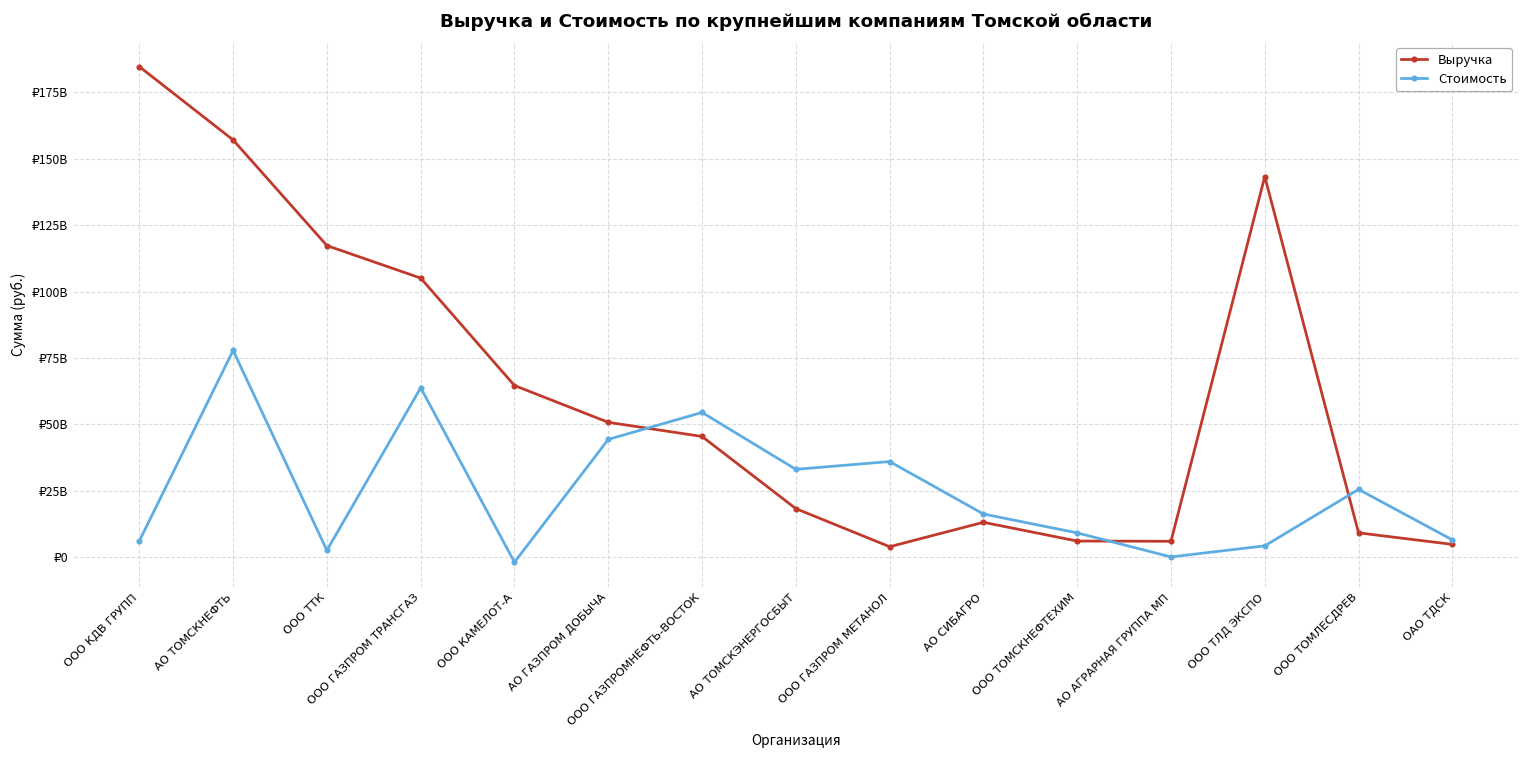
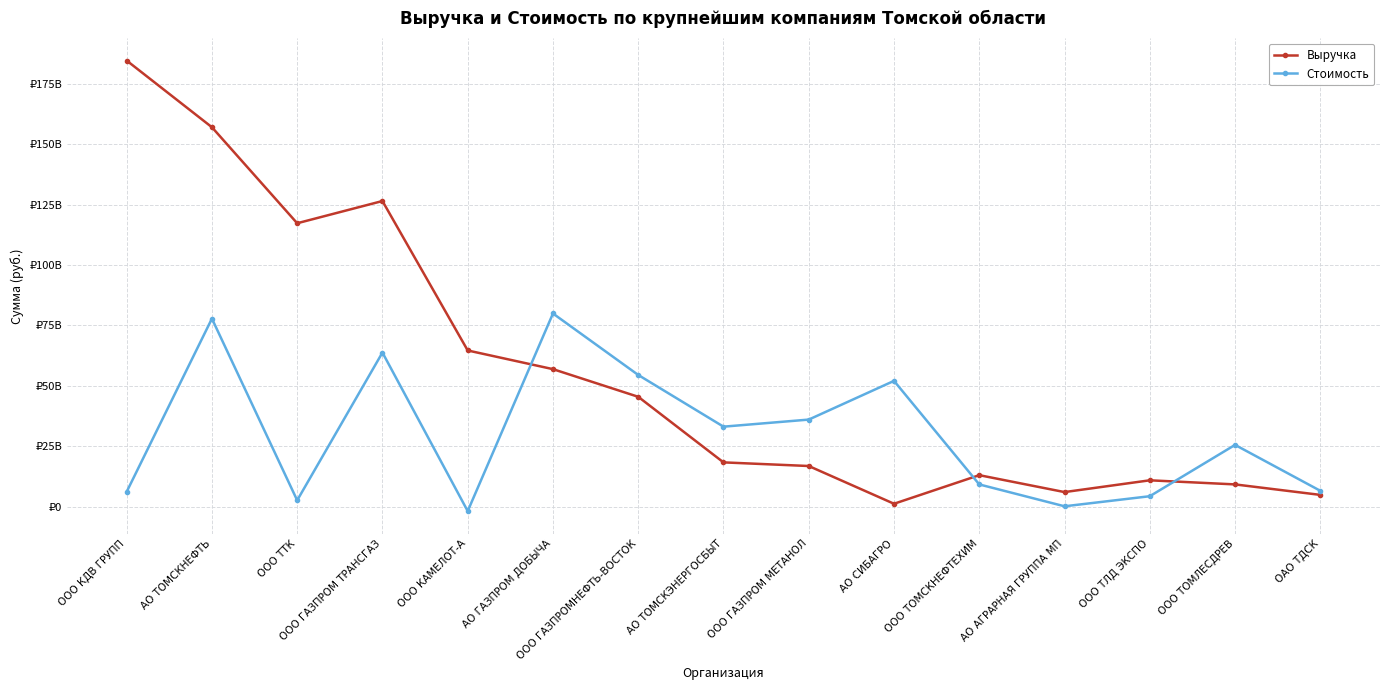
Выручка, ООО ГАЗПРОМ ТРАНСГАЗ: ₽105000000000 -> ₽127000000000
Выручка, АО ГАЗПРОМ ДОБЫЧА: ₽51000000000 -> ₽57000000000
Стоимость, АО ГАЗПРОМ ДОБЫЧА: ₽44000000000 -> ₽80000000000
Выручка, ООО ГАЗПРОМ МЕТАНОЛ: ₽4000000000 -> ₽17000000000
Выручка, АО СИБАГРО: ₽13000000000 -> ₽1000000000
Стоимость, АО СИБАГРО: ₽16000000000 -> ₽52000000000
Выручка, ООО ТОМСКНЕФТЕХИМ: ₽6000000000 -> ₽13000000000
Выручка, ООО ТЛД ЭКСПО: ₽143000000000 -> ₽11000000000
